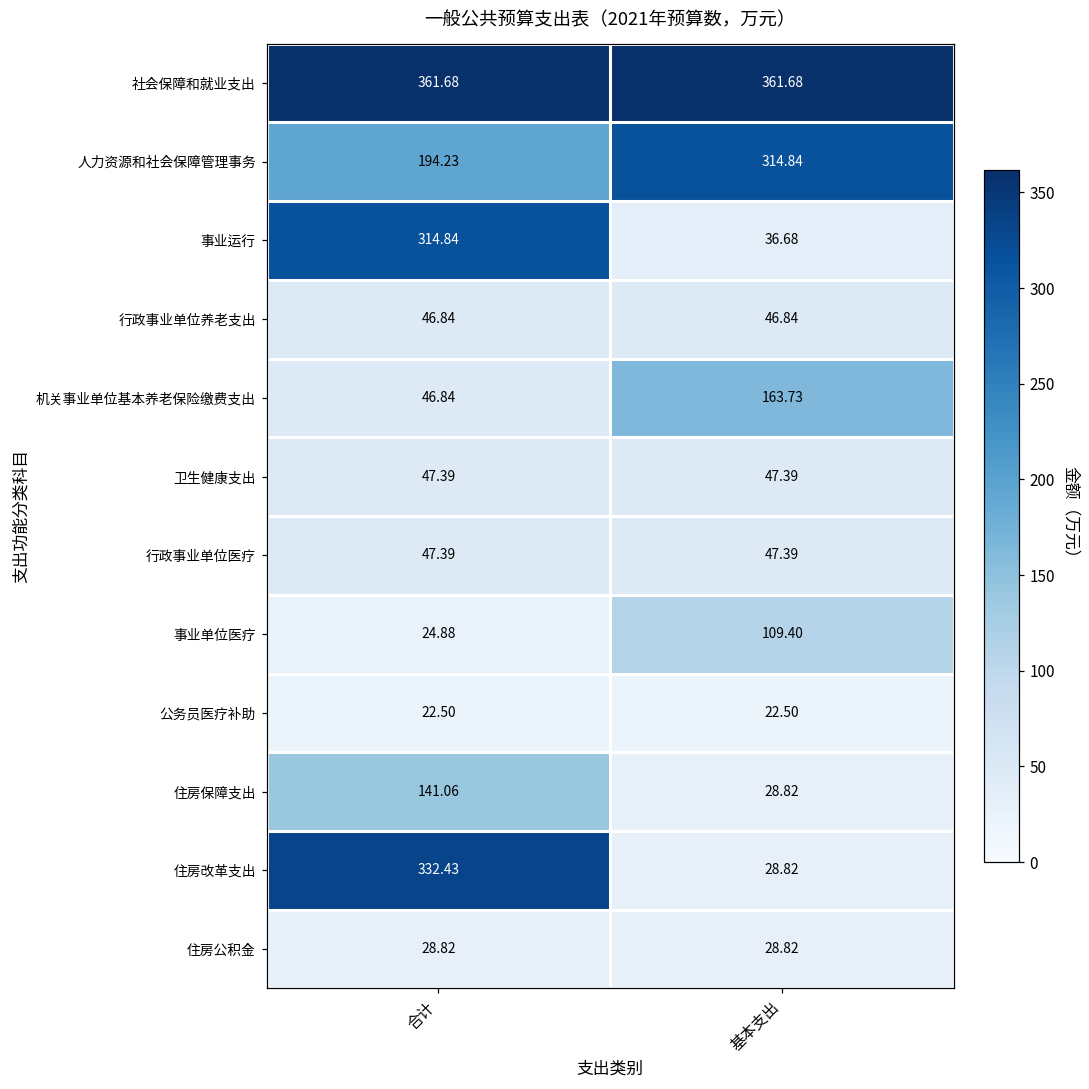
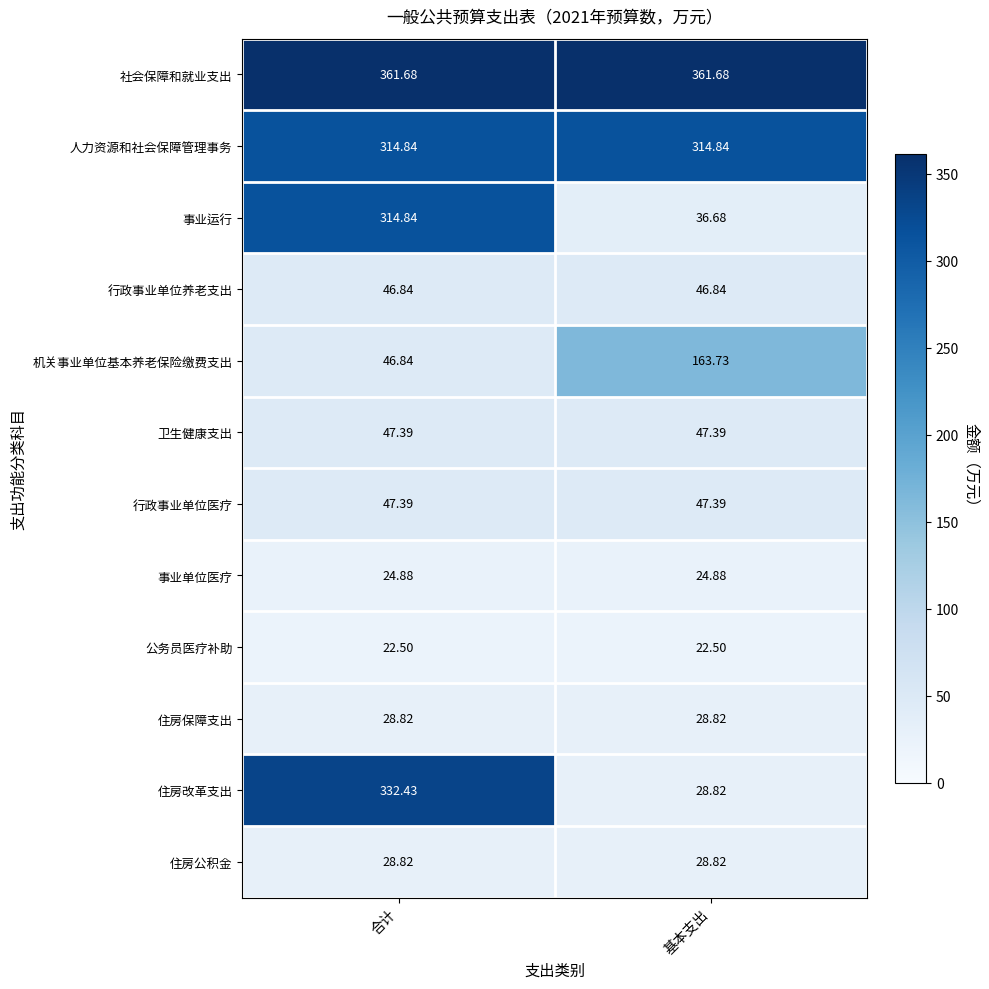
人力资源和社会保障管理事务, 合计: 194.23 -> 314.84
事业单位医疗, 基本支出: 109.40 -> 24.88
住房保障支出, 合计: 141.06 -> 28.82
